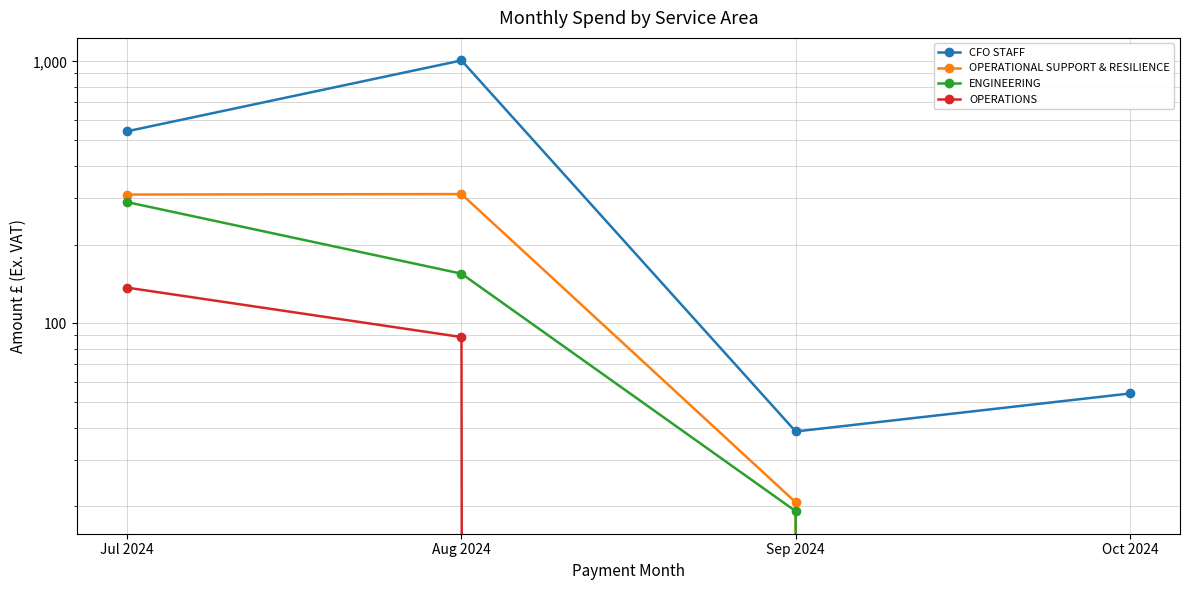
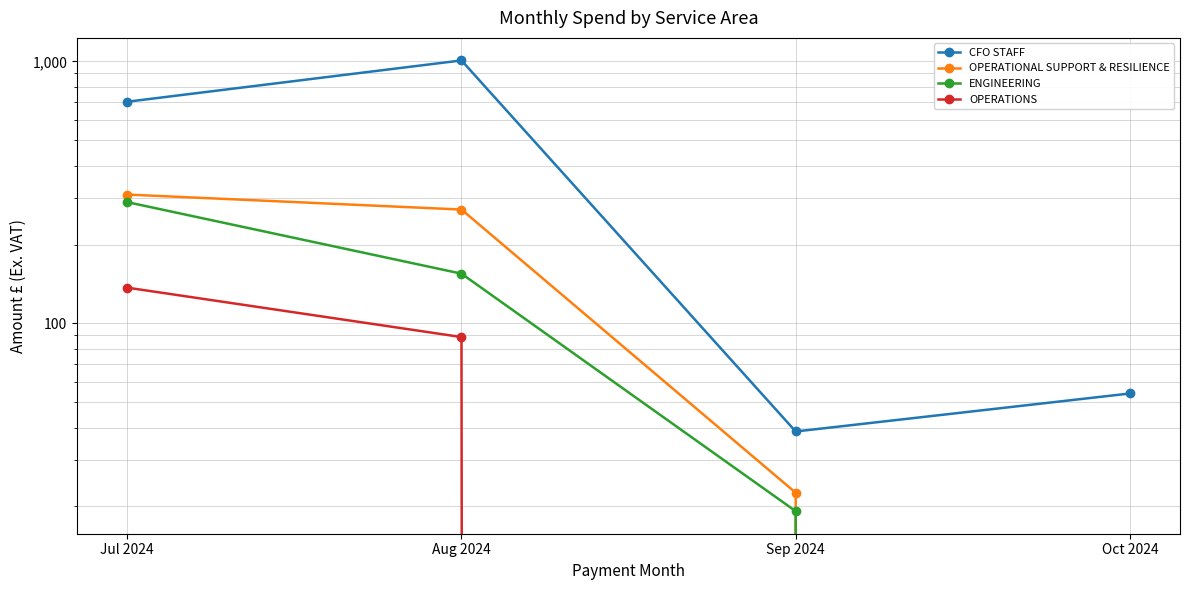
CFO STAFF, Jul 2024: 540 -> 700
OPERATIONAL SUPPORT & RESILIENCE, Aug 2024: 310 -> 270
OPERATIONAL SUPPORT & RESILIENCE, Sep 2024: 21 -> 23
